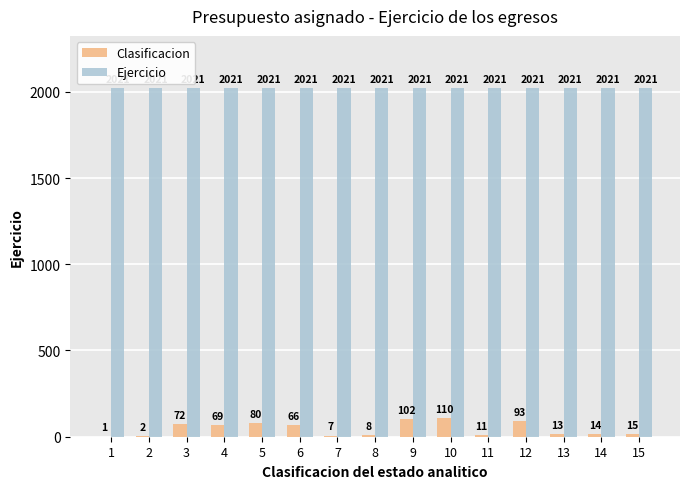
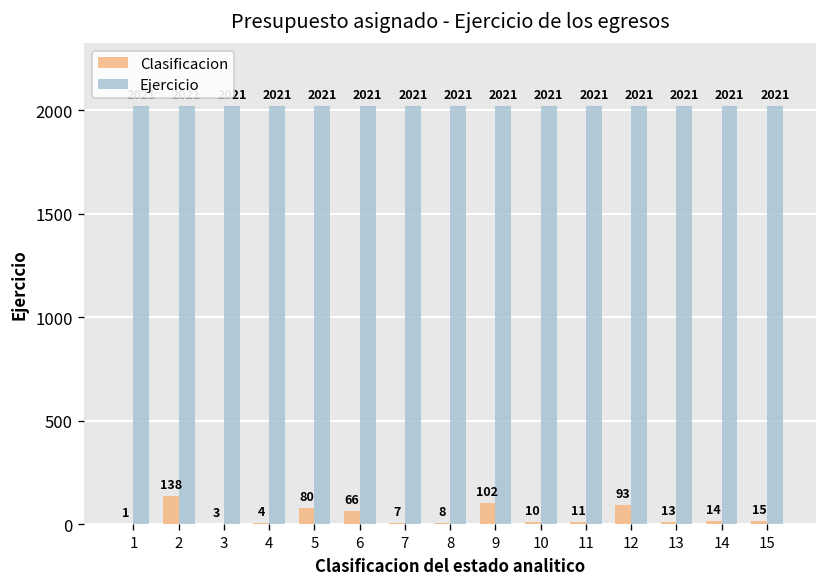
Clasificacion, 2: 2 -> 138
Clasificacion, 3: 72 -> 3
Clasificacion, 4: 69 -> 4
Clasificacion, 10: 110 -> 10
